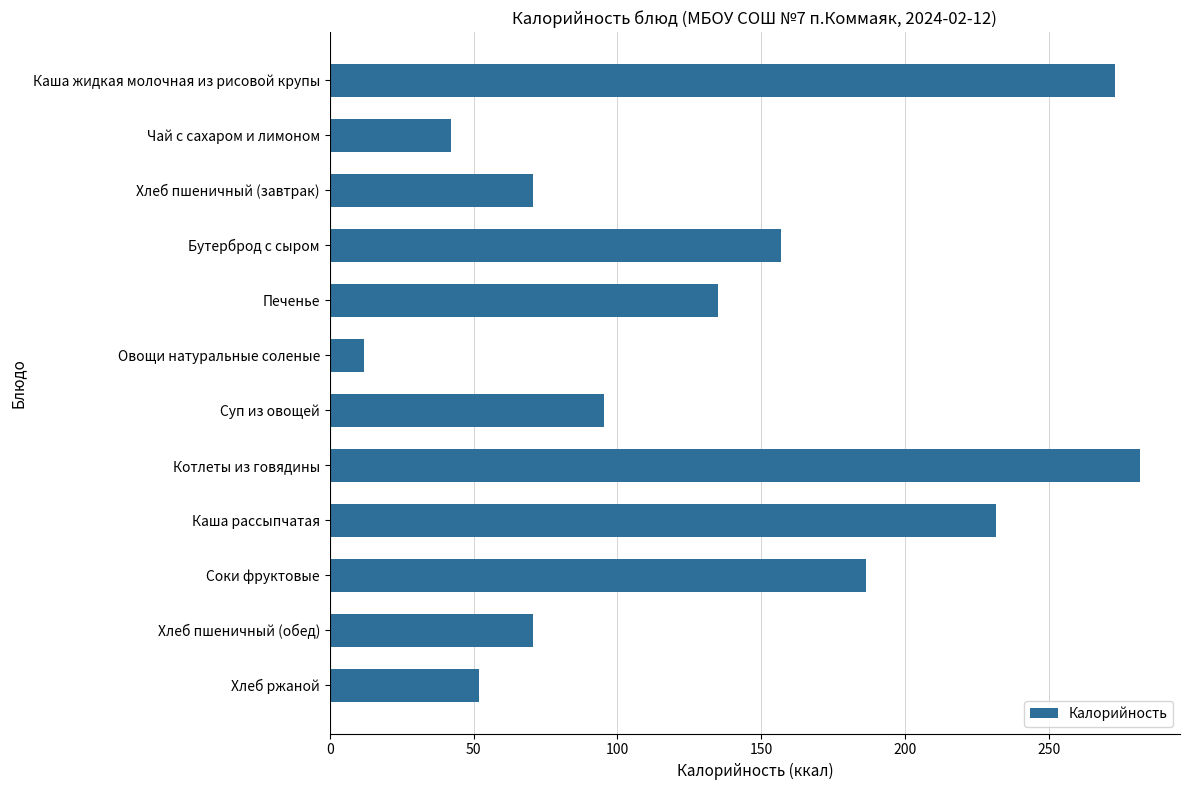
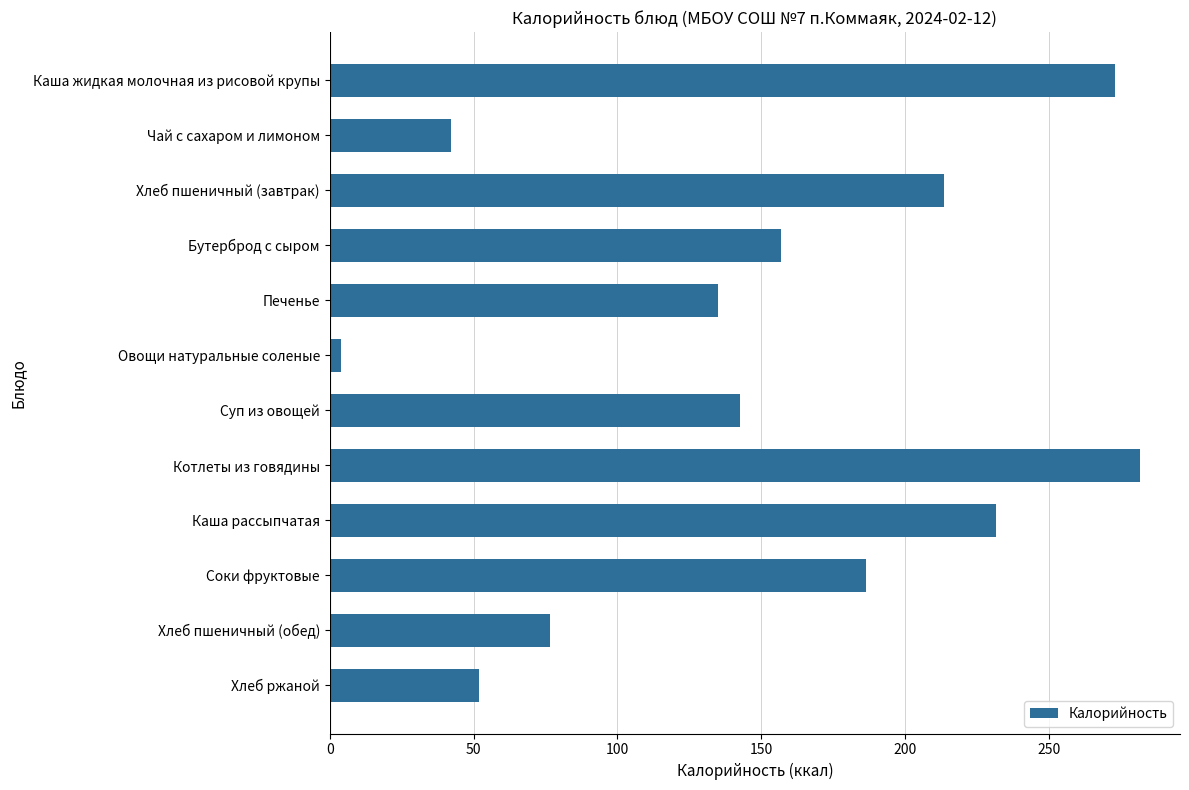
Хлеб пшеничный (завтрак): 71 -> 214
Овощи натуральные соленые: 12 -> 4
Суп из овощей: 95 -> 143
Хлеб пшеничный (обед): 71 -> 77
